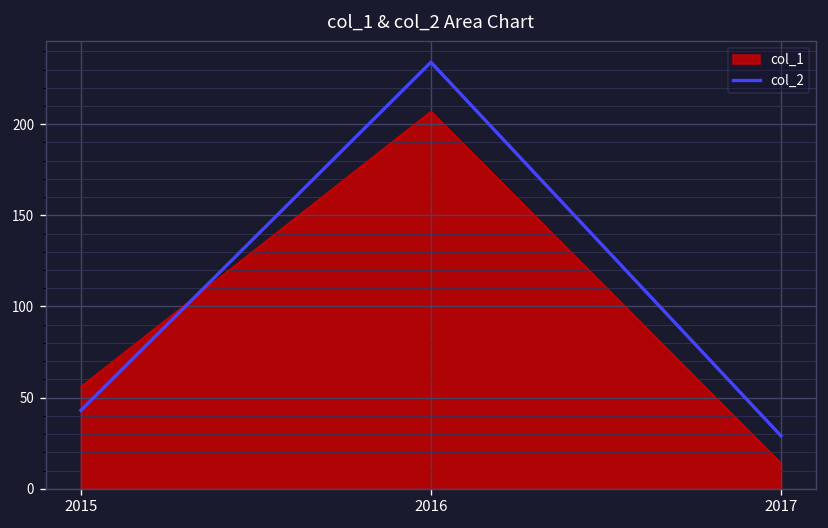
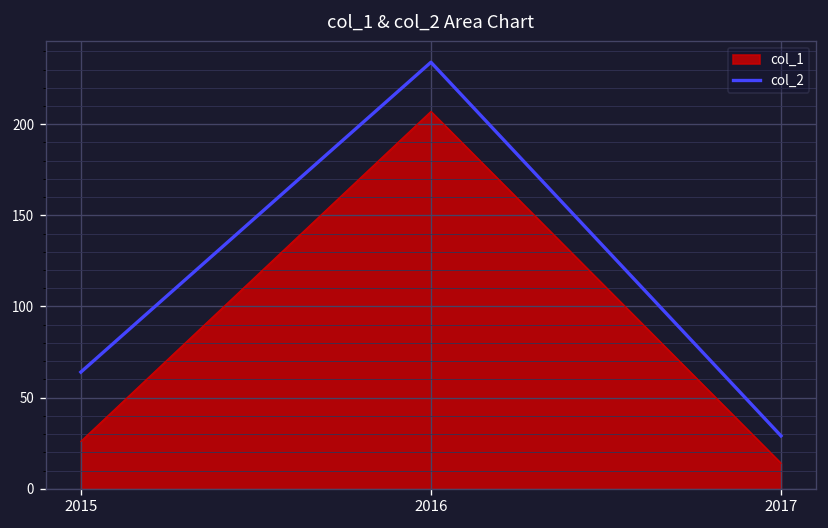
col_1, 2015: 56 -> 26
col_2, 2015: 43 -> 64
